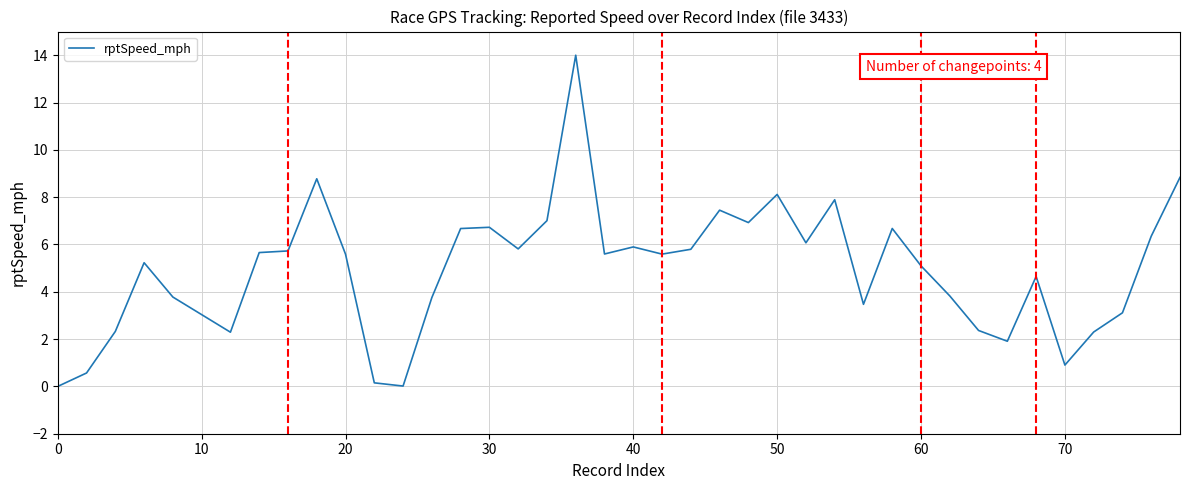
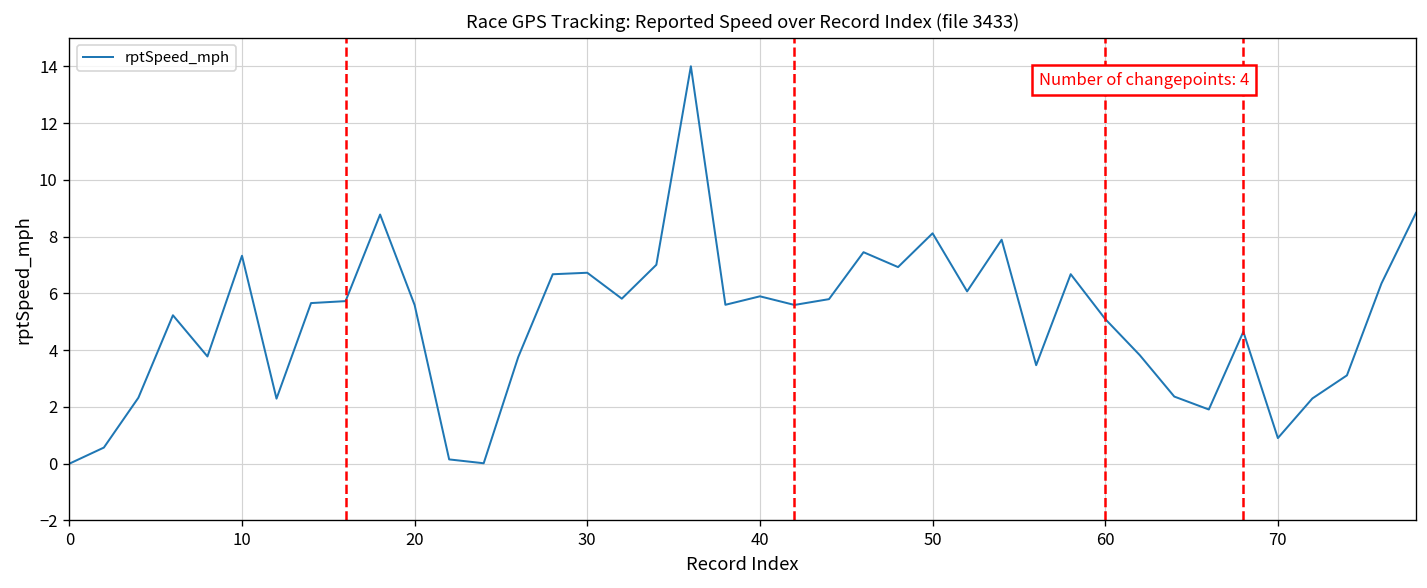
10: 3.0 -> 7.3
